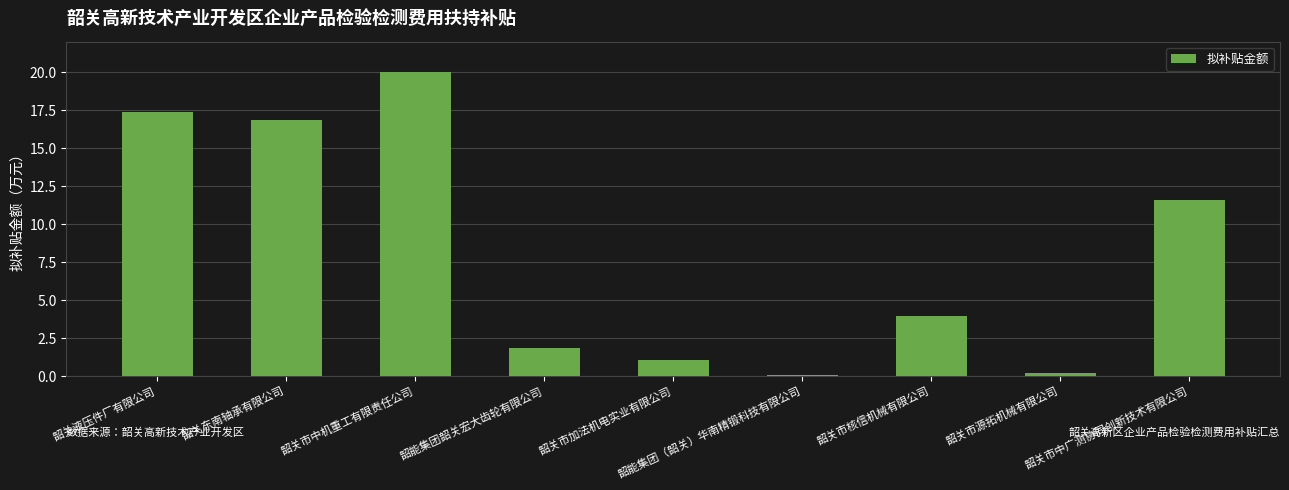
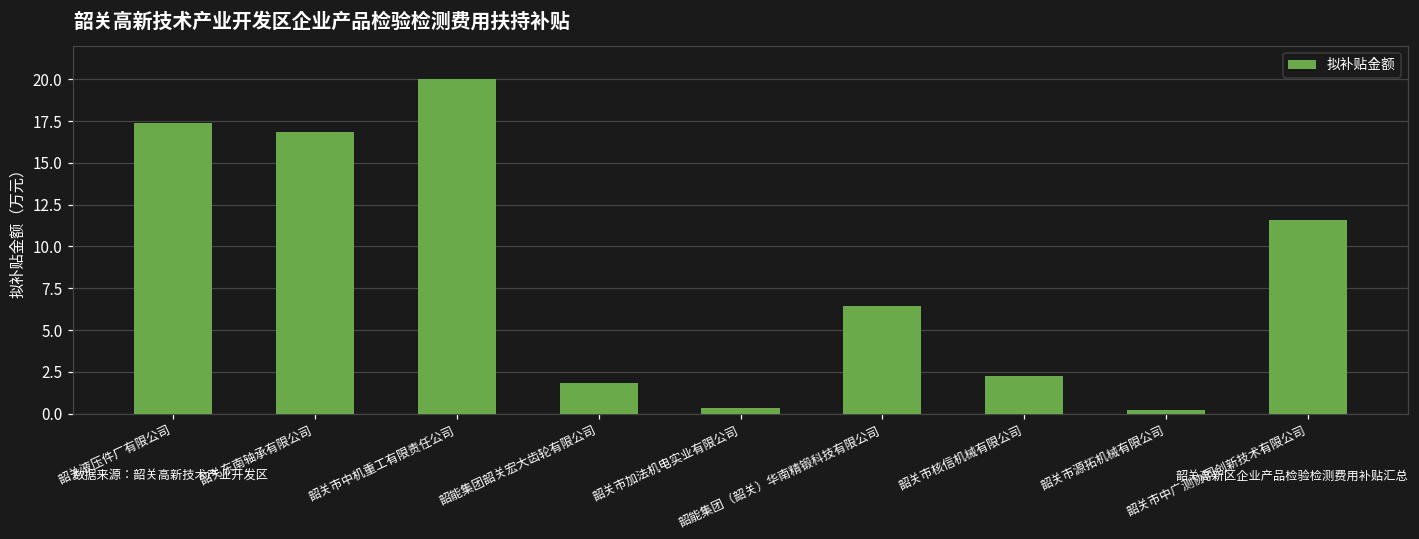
韶关市加法机电实业有限公司: 1.1 -> 0.4
韶能集团（韶关）华南精锻科技有限公司: 0.1 -> 6.4
韶关市核信机械有限公司: 4.0 -> 2.3
